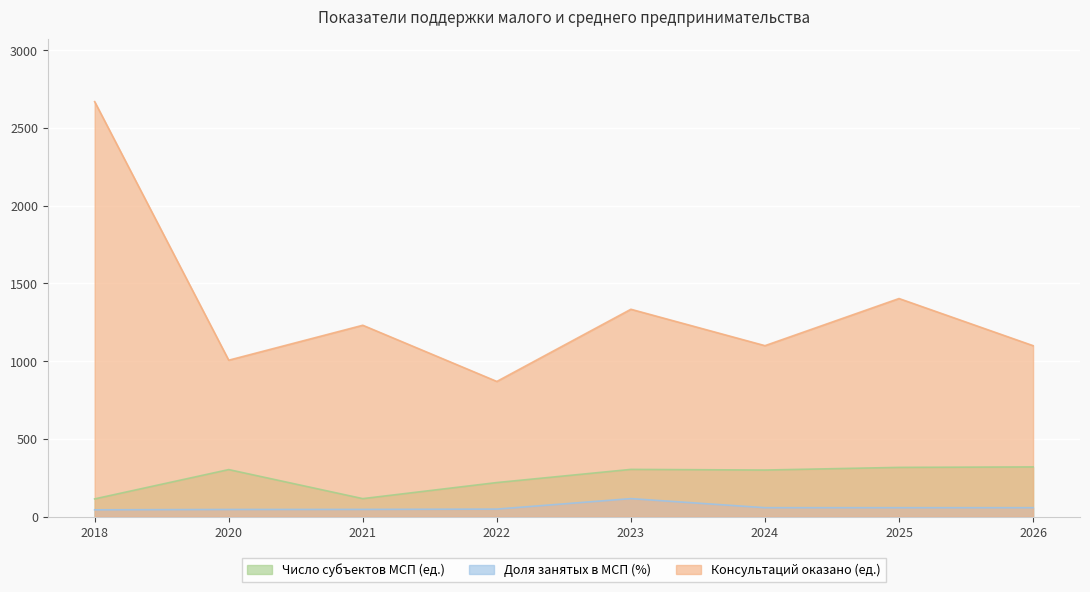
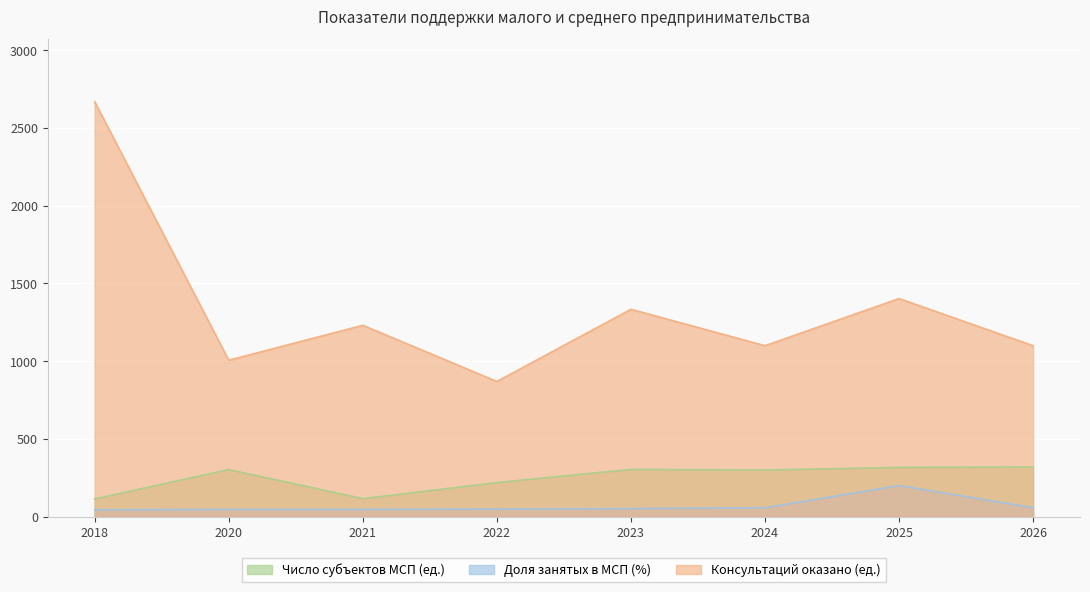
Доля занятых в МСП (%), 2023: 120 -> 50
Доля занятых в МСП (%), 2025: 60 -> 200
